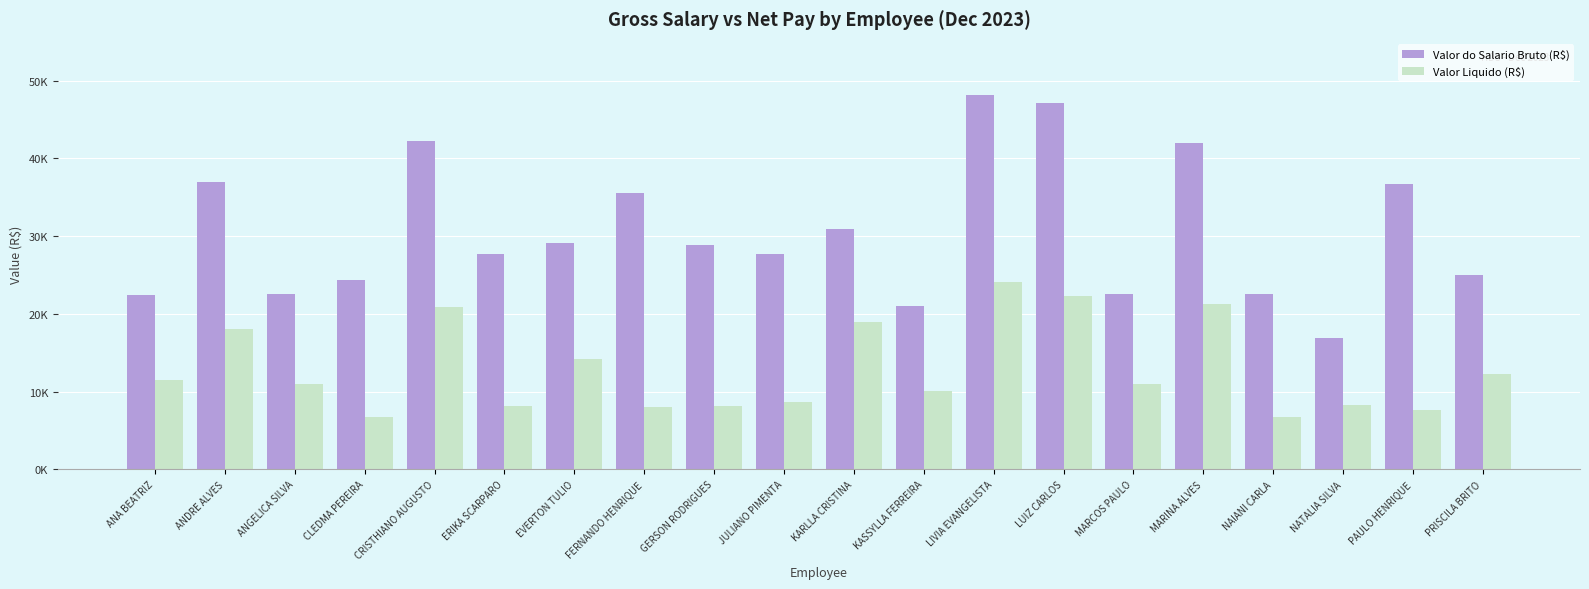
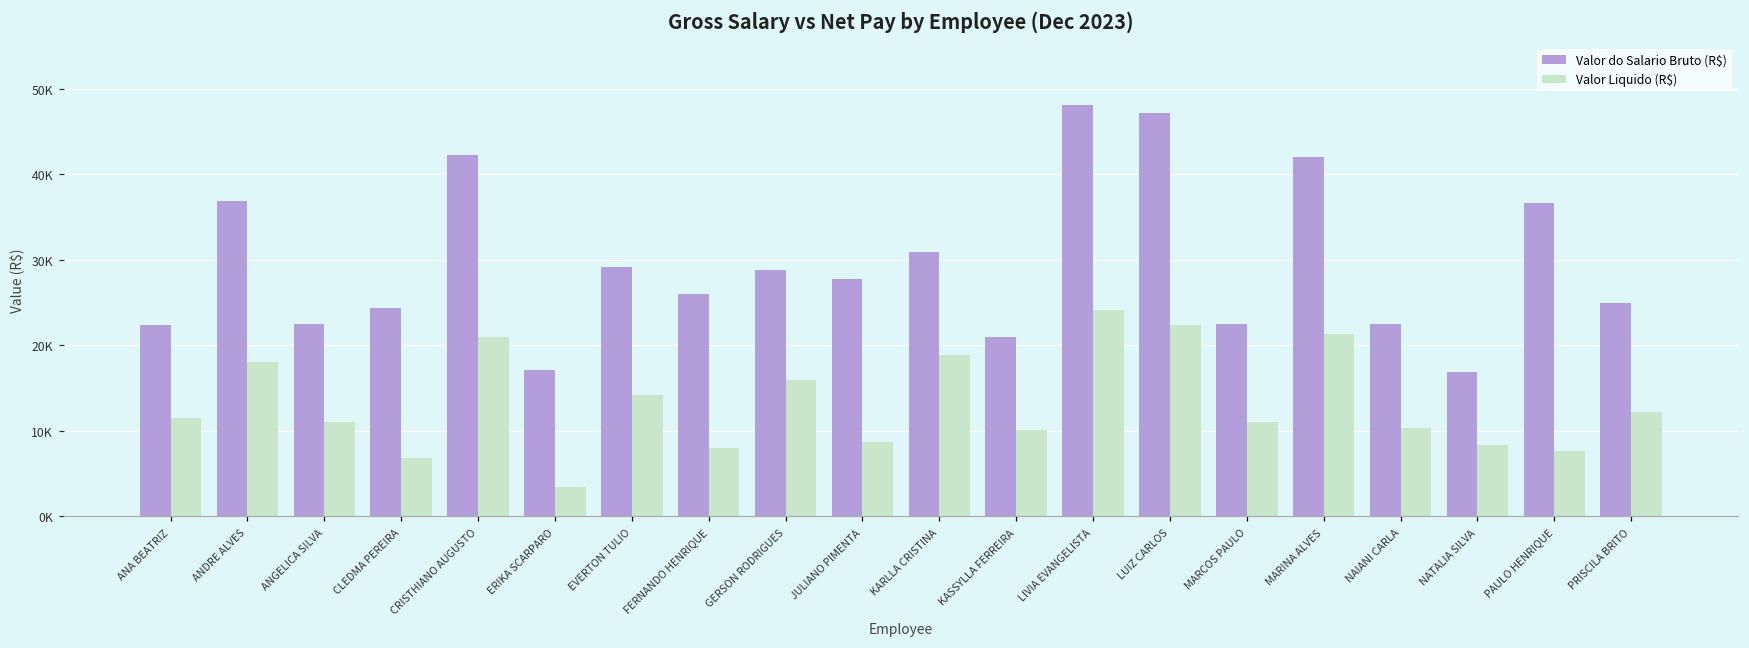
Valor do Salario Bruto (R$), ERIKA SCARPARO: 28000 -> 17000
Valor Liquido (R$), ERIKA SCARPARO: 8000 -> 3000
Valor do Salario Bruto (R$), FERNANDO HENRIQUE: 35000 -> 26000
Valor Liquido (R$), GERSON RODRIGUES: 8000 -> 16000
Valor Liquido (R$), NAIANI CARLA: 7000 -> 10000
